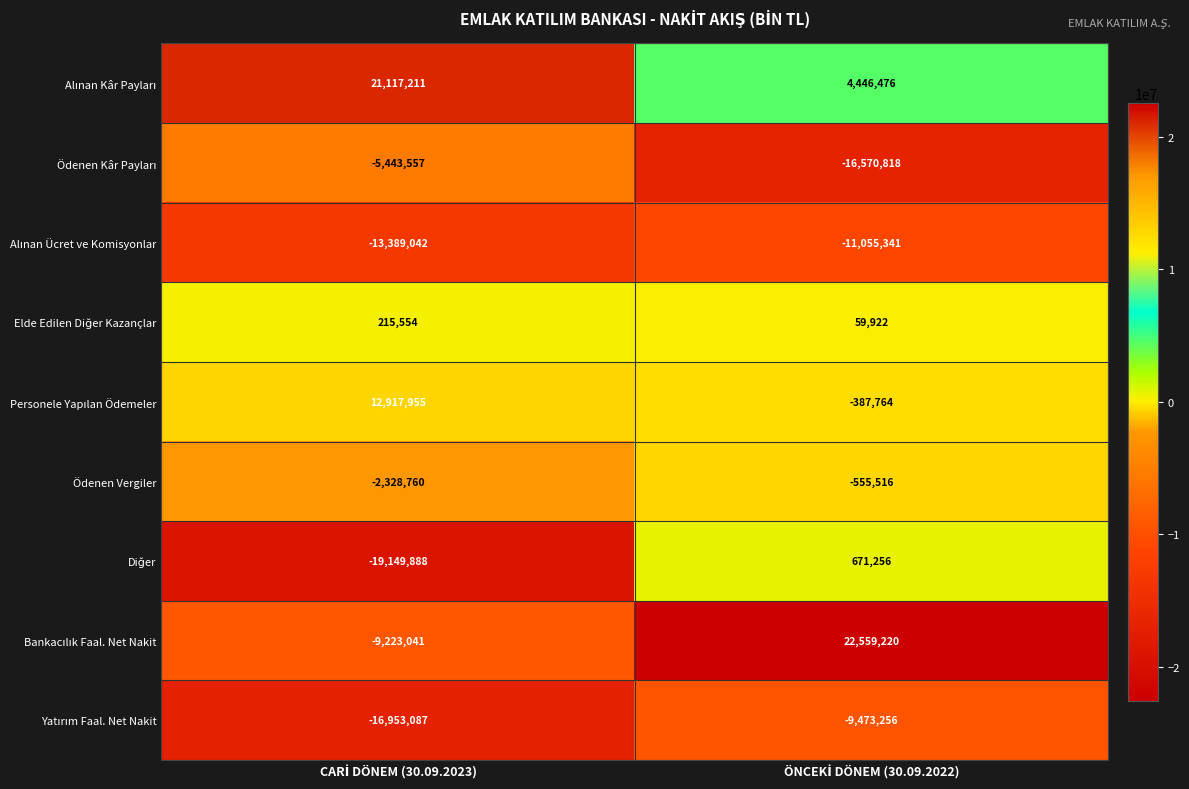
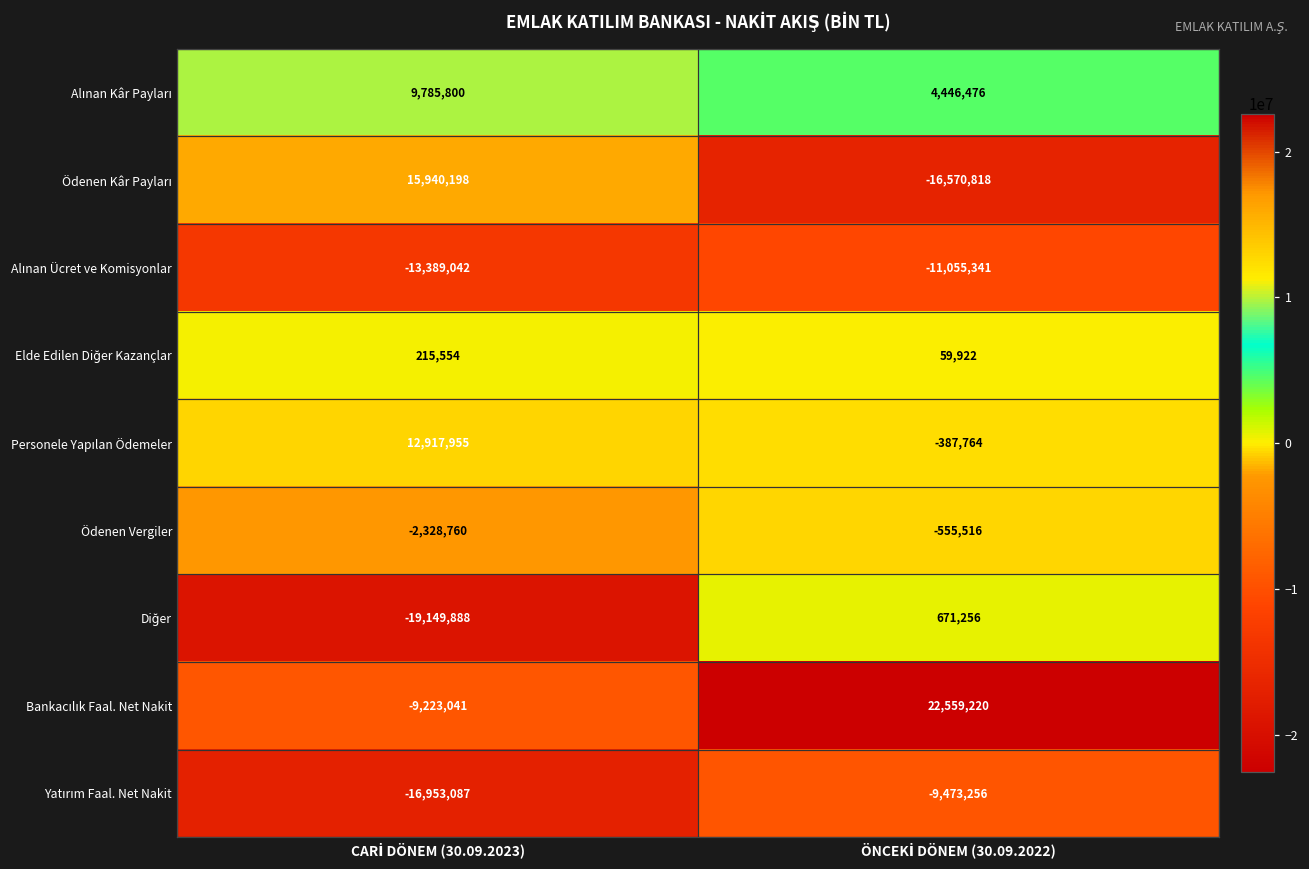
Alınan Kâr Payları, CARİ DÖNEM (30.09.2023): 21,117,211 -> 9,785,800
Ödenen Kâr Payları, CARİ DÖNEM (30.09.2023): -5,443,557 -> 15,940,198
